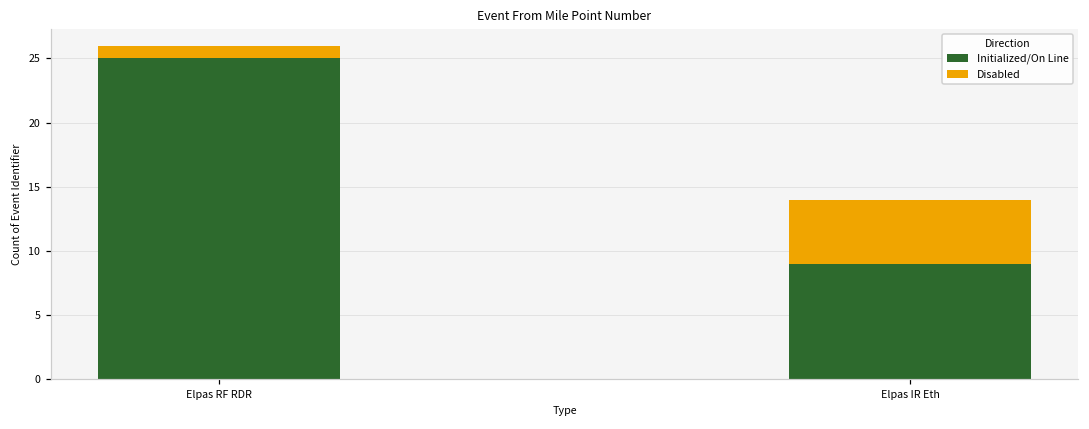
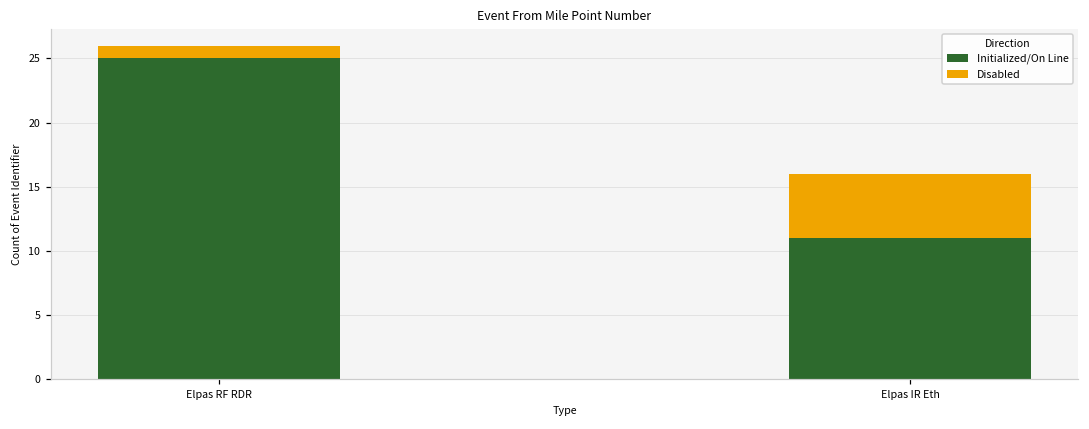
Initialized/On Line, Elpas IR Eth: 9 -> 11
